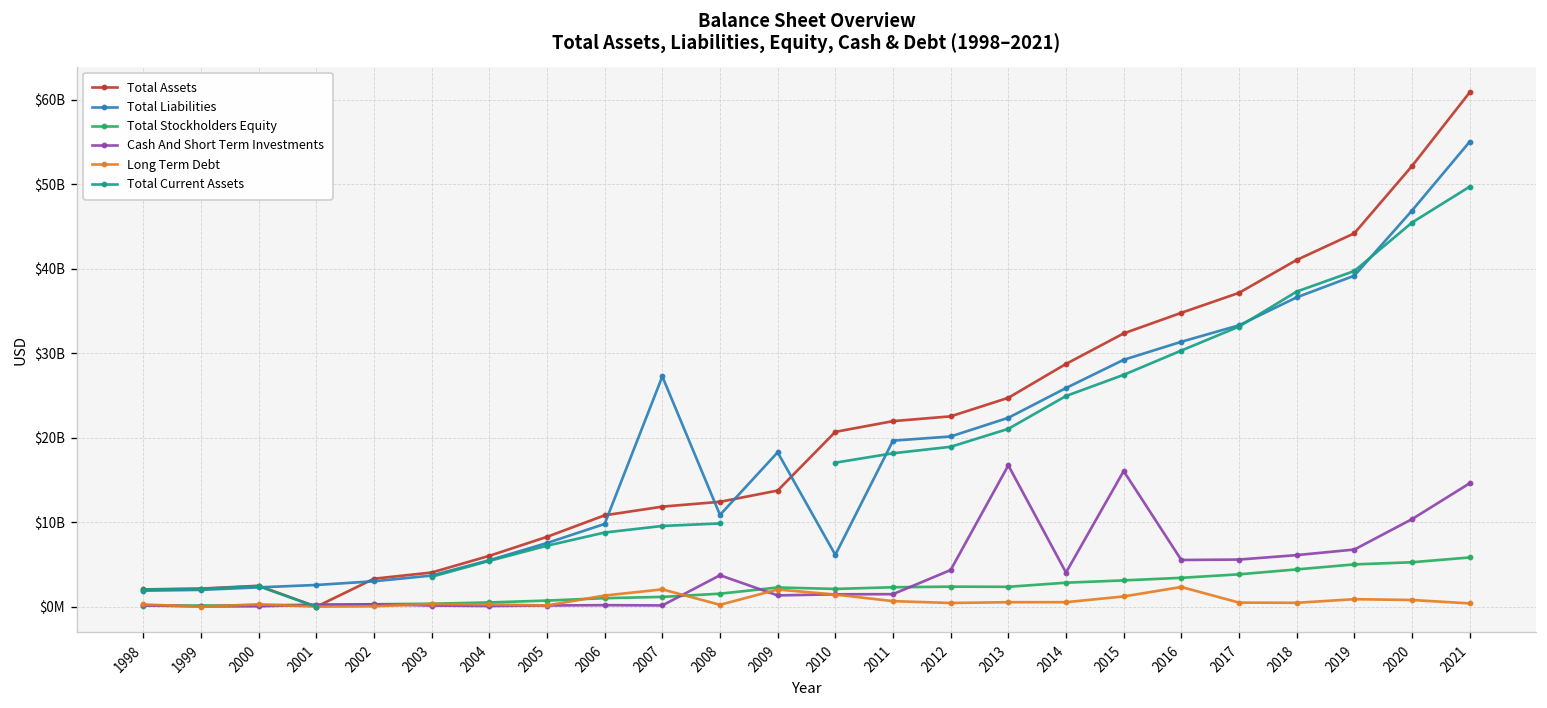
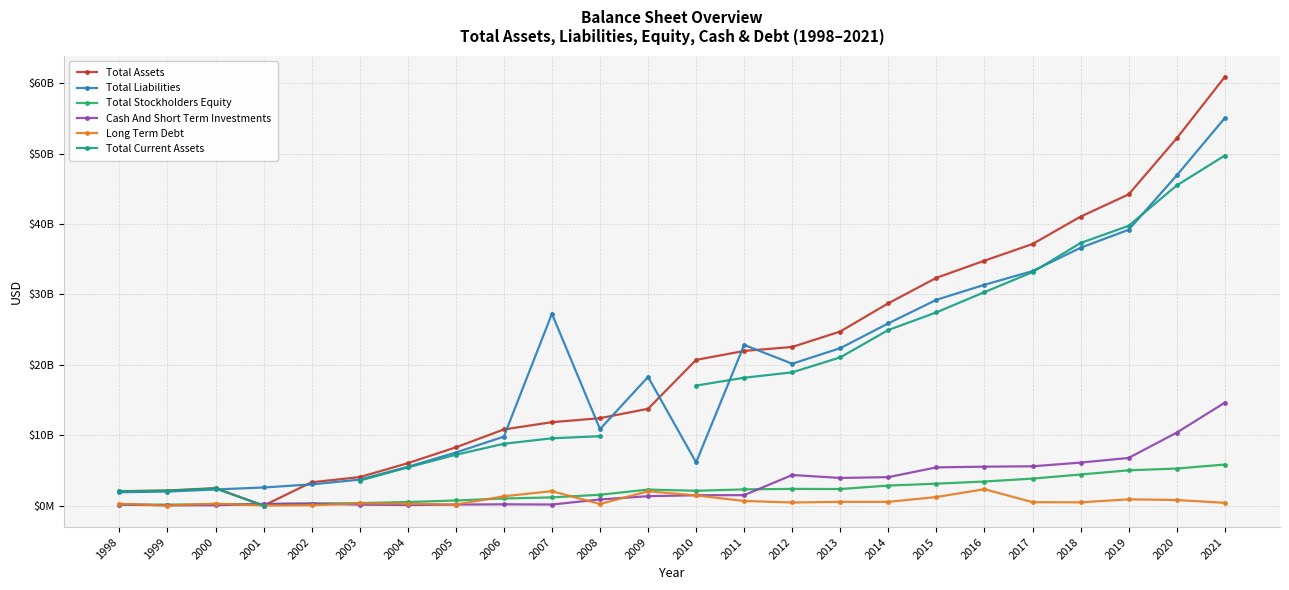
Cash And Short Term Investments, 2008: $4000000000 -> $1000000000
Total Liabilities, 2011: $20000000000 -> $23000000000
Cash And Short Term Investments, 2013: $17000000000 -> $4000000000
Cash And Short Term Investments, 2015: $16000000000 -> $5000000000
